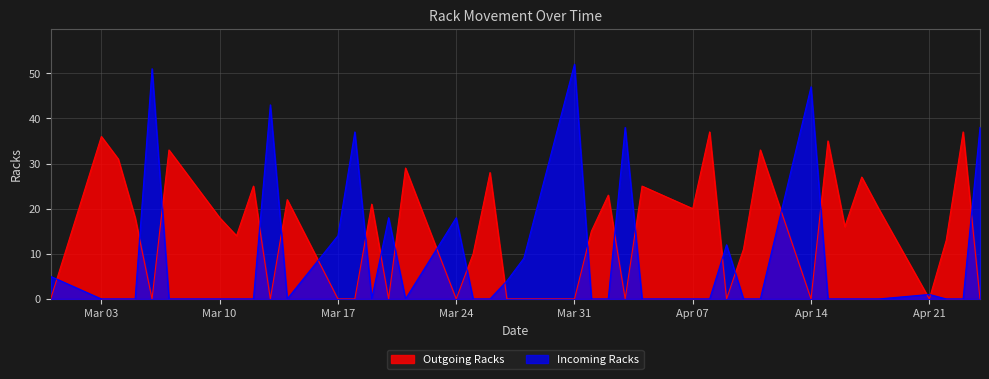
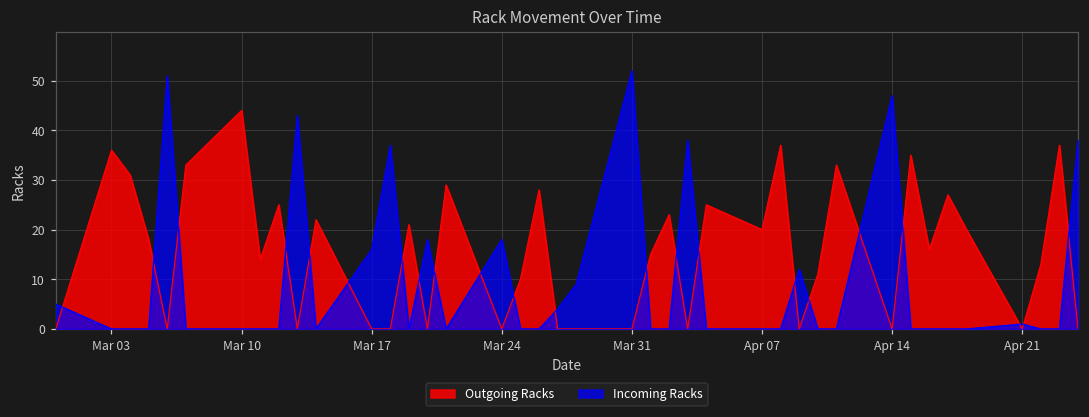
Outgoing Racks, Mar 10: 18 -> 44
Incoming Racks, Mar 17: 14 -> 16
